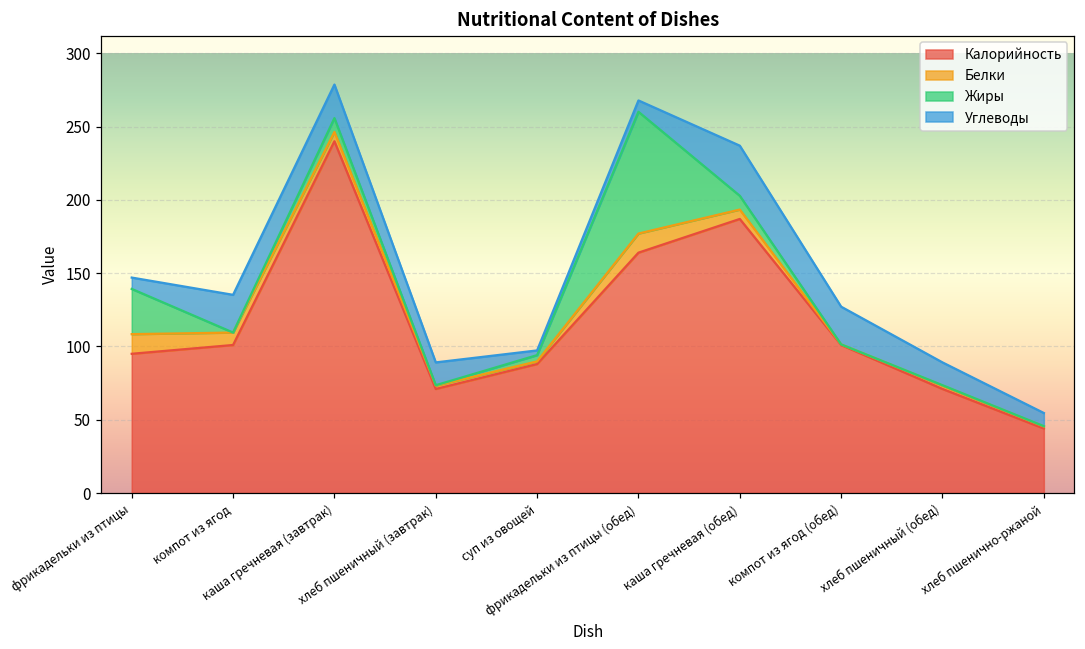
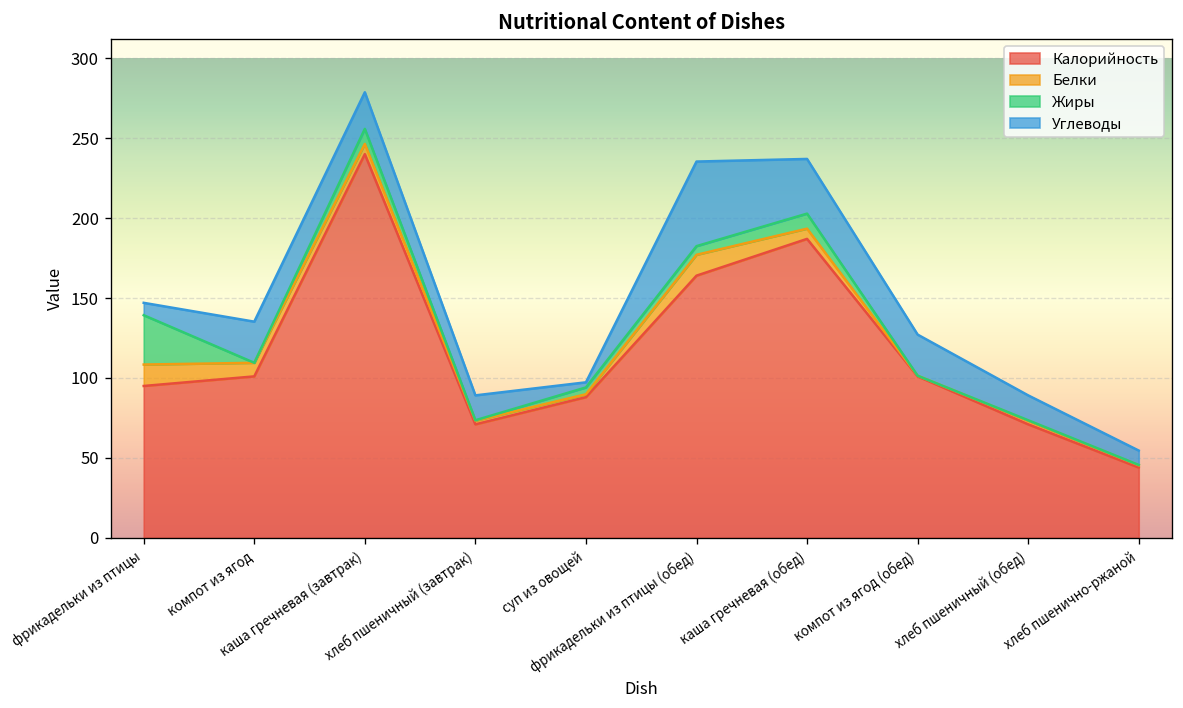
Жиры, фрикадельки из птицы (обед): 83 -> 5
Углеводы, фрикадельки из птицы (обед): 8 -> 53
